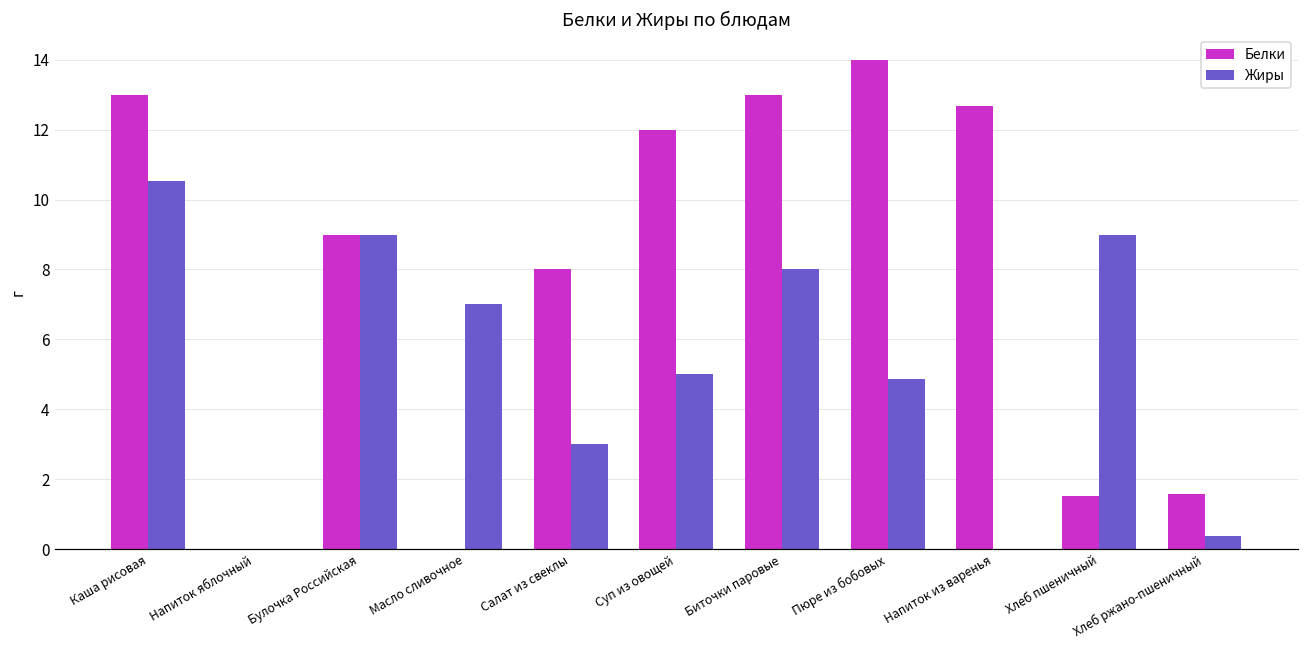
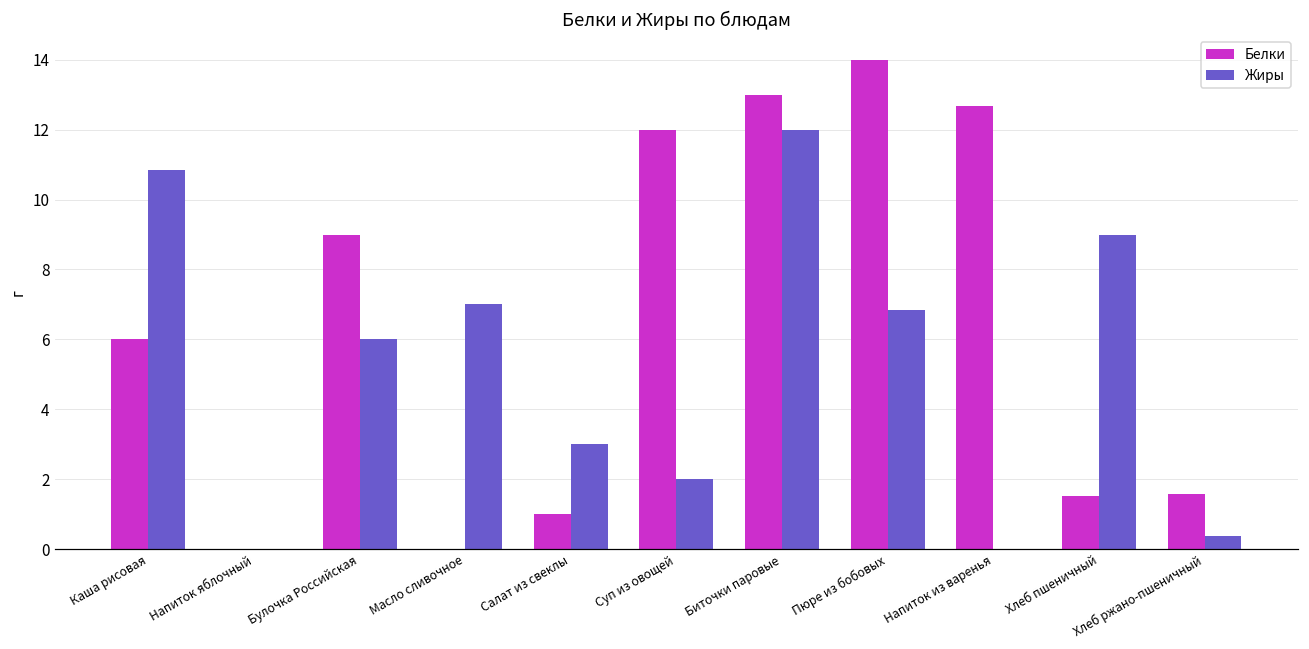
Белки, Каша рисовая: 13 -> 6
Жиры, Каша рисовая: 10.5 -> 10.9
Жиры, Булочка Российская: 9 -> 6
Белки, Салат из свеклы: 8 -> 1
Жиры, Суп из овощей: 5 -> 2
Жиры, Биточки паровые: 8 -> 12
Жиры, Пюре из бобовых: 4.9 -> 6.9
